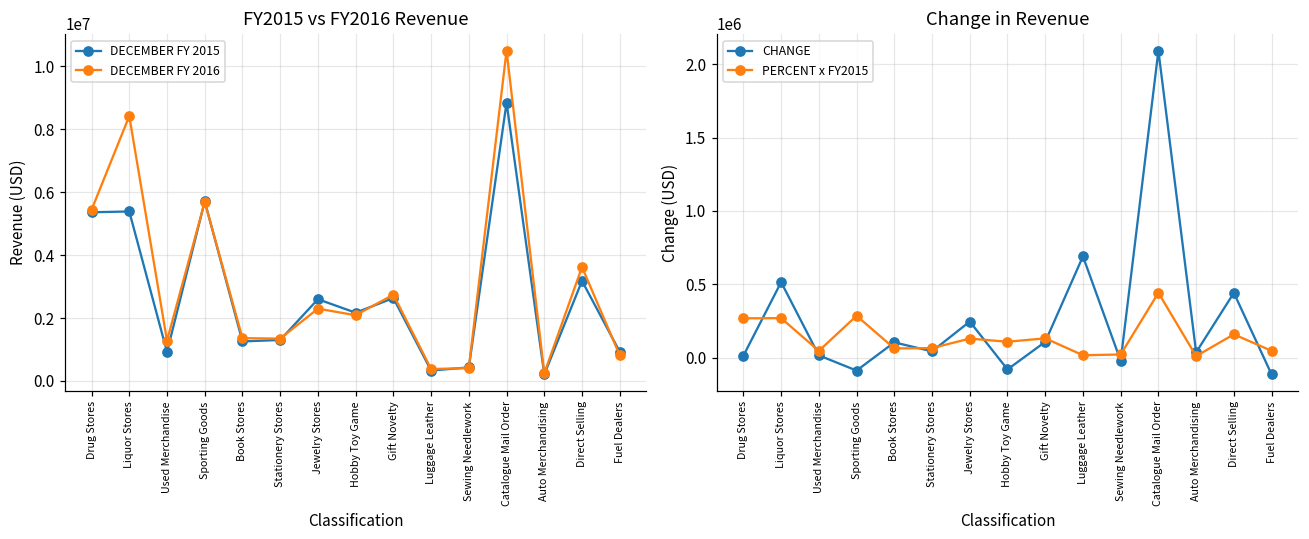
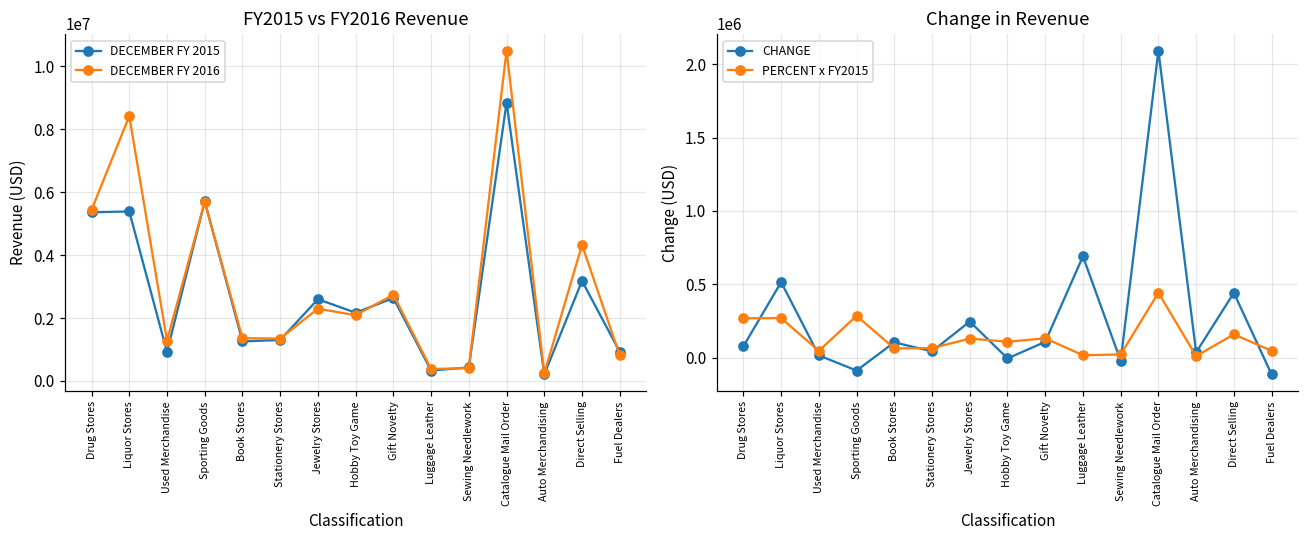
FY2015 vs FY2016 Revenue, DECEMBER FY 2016, Direct Selling: 3600000 -> 4300000
Change in Revenue, CHANGE, Drug Stores: 10000 -> 80000
Change in Revenue, CHANGE, Hobby Toy Game: -80000 -> -10000
